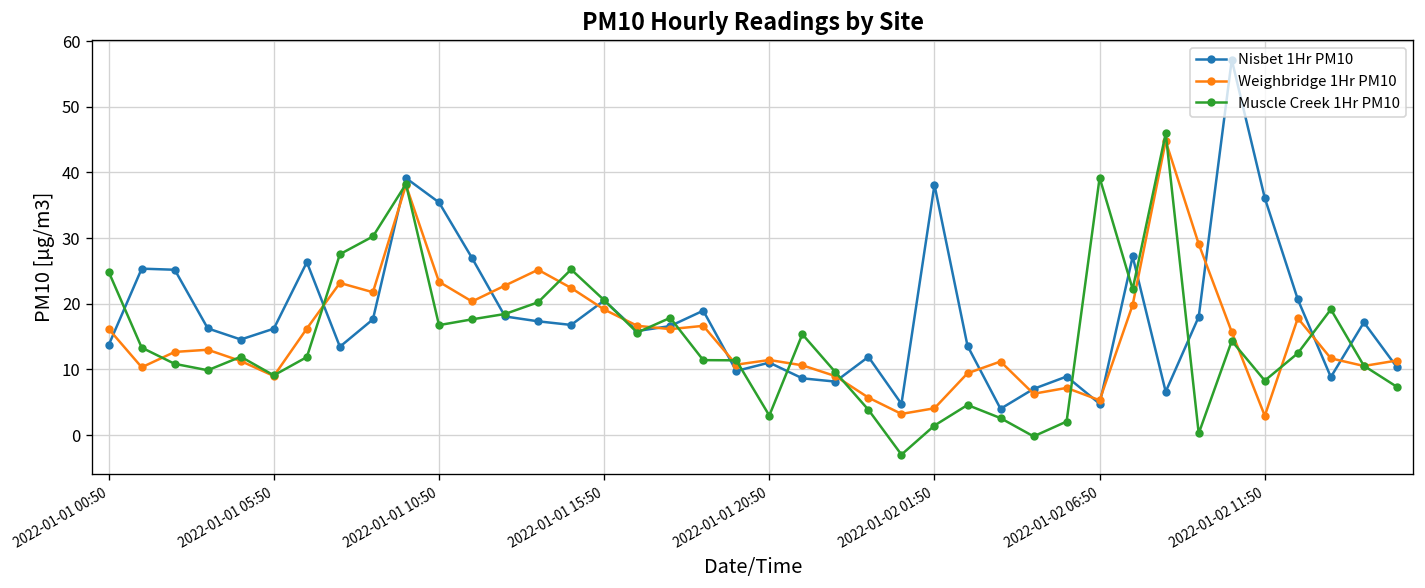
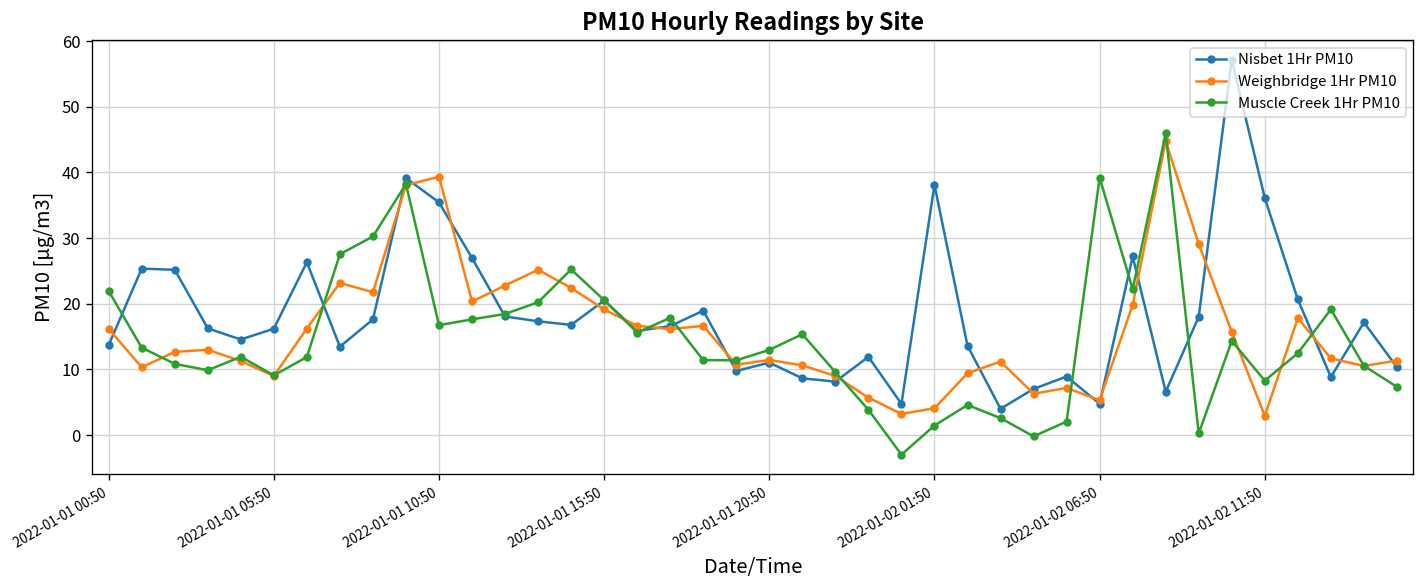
Muscle Creek 1Hr PM10, 2022-01-01 00:50: 25 -> 22
Weighbridge 1Hr PM10, 2022-01-01 10:50: 23 -> 39
Muscle Creek 1Hr PM10, 2022-01-01 20:50: 3 -> 13
